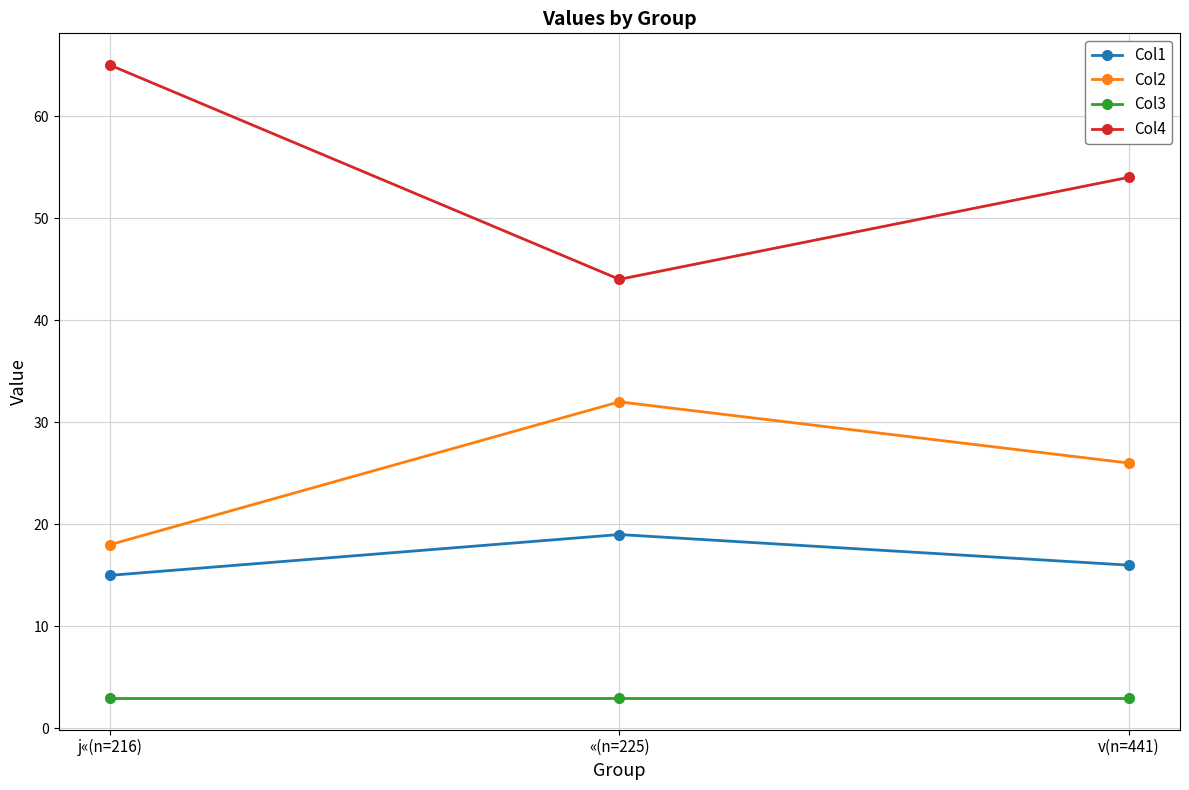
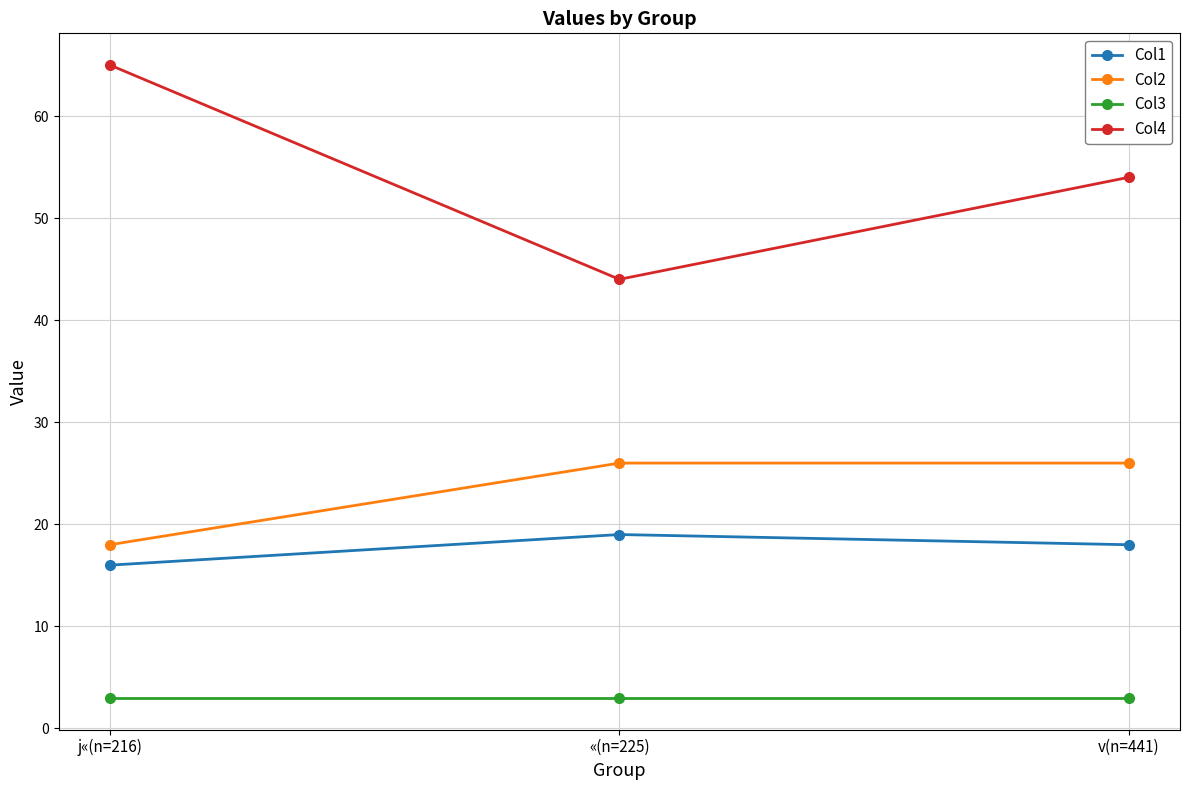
Col1, j«(n=216): 15 -> 16
Col2, «(n=225): 32 -> 26
Col1, v(n=441): 16 -> 18
